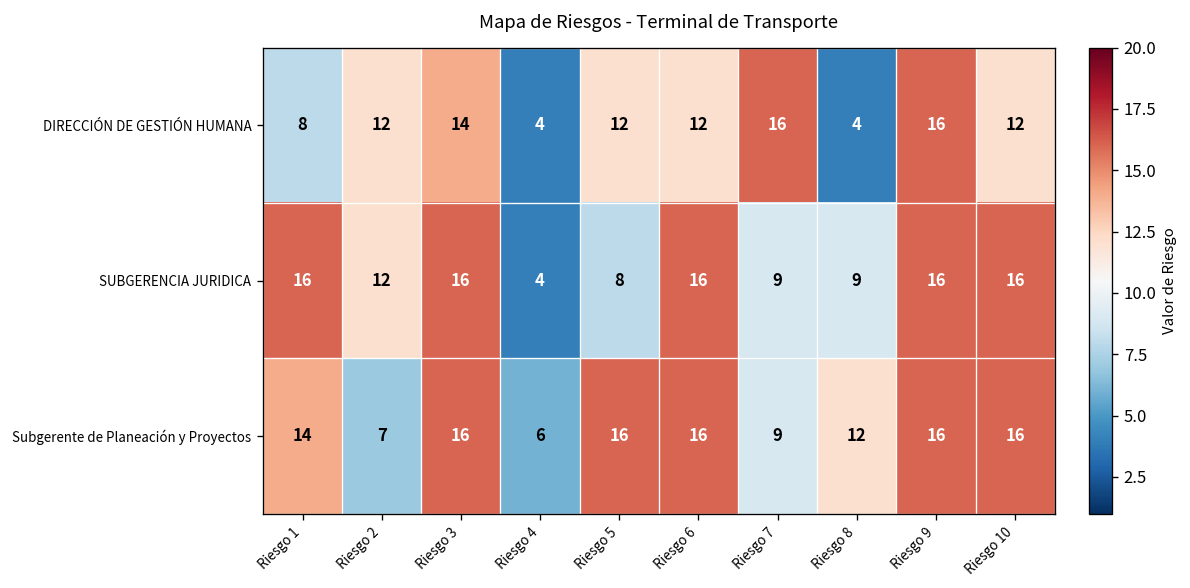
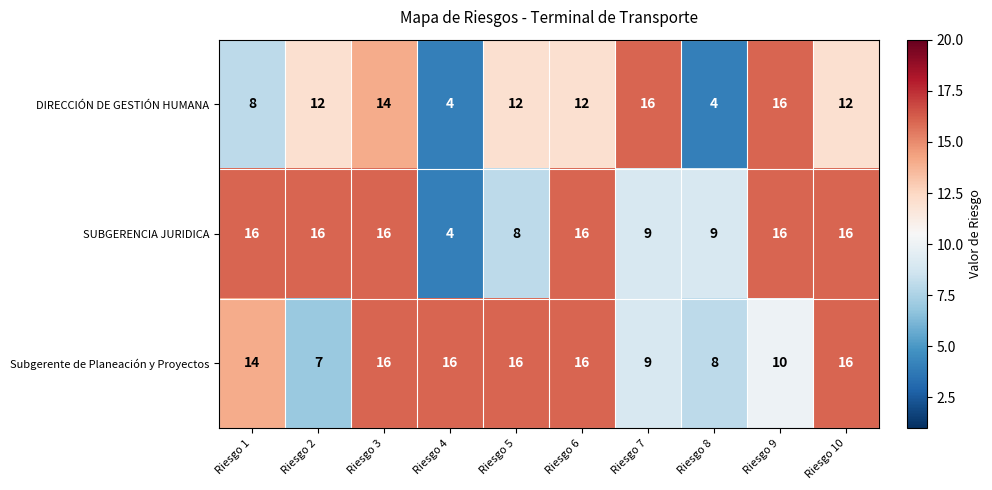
SUBGERENCIA JURIDICA, Riesgo 2: 12 -> 16
Subgerente de Planeación y Proyectos, Riesgo 4: 6 -> 16
Subgerente de Planeación y Proyectos, Riesgo 8: 12 -> 8
Subgerente de Planeación y Proyectos, Riesgo 9: 16 -> 10
